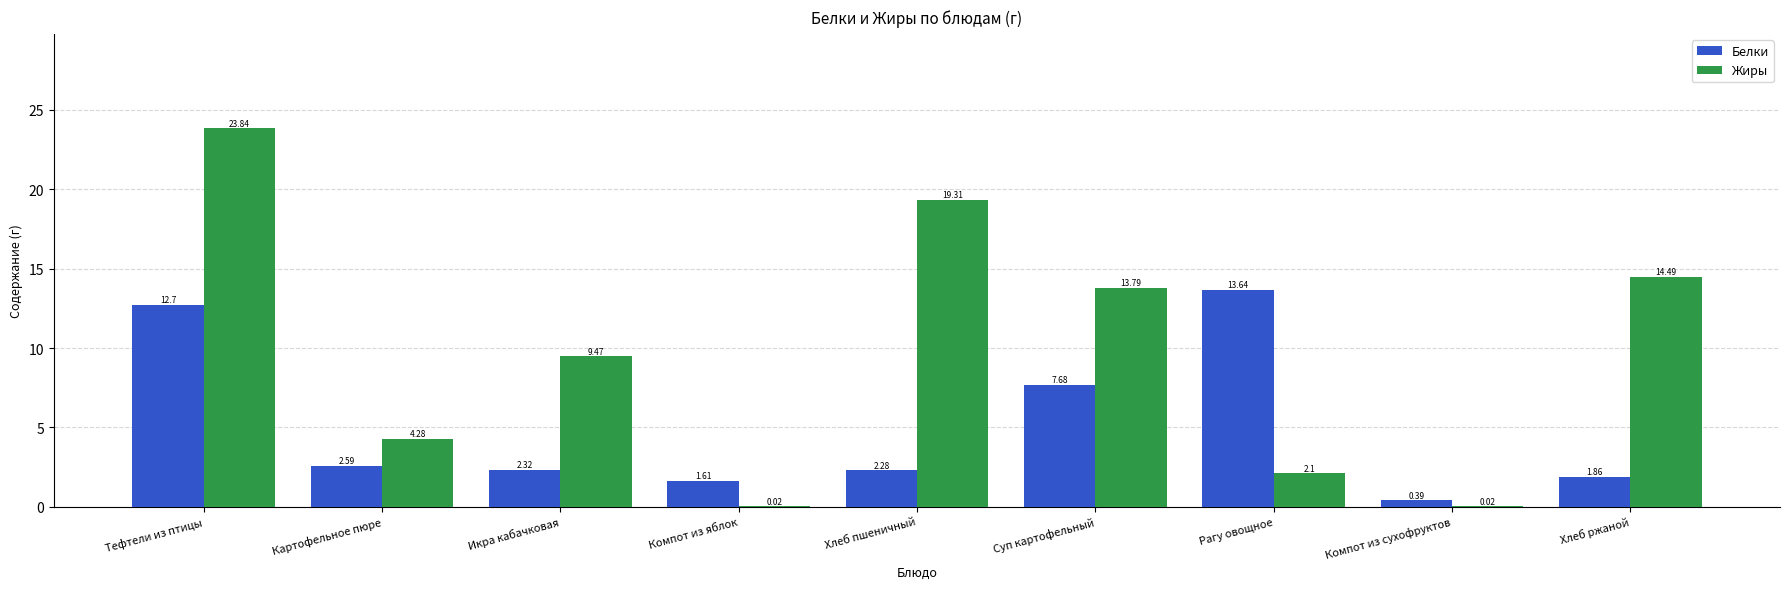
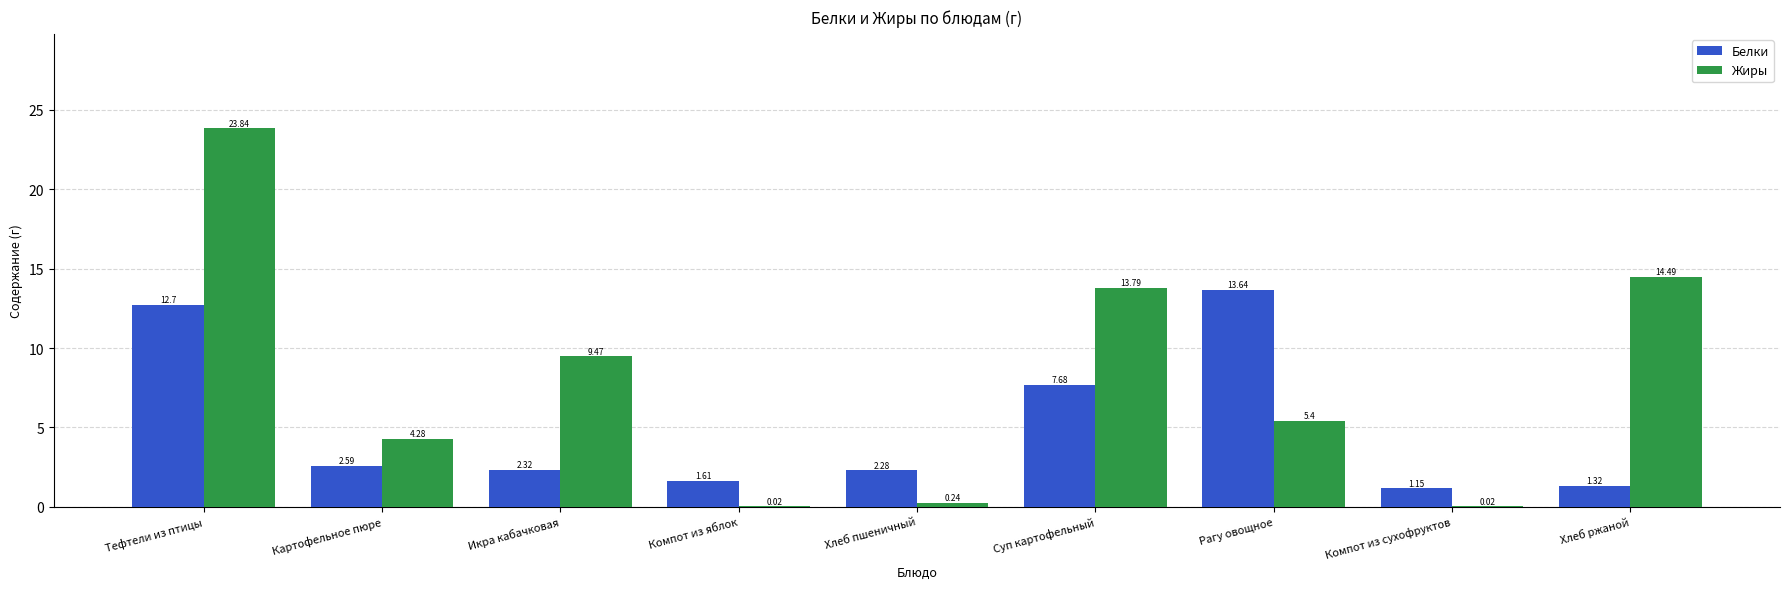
Жиры, Хлеб пшеничный: 19.31 -> 0.24
Жиры, Рагу овощное: 2.1 -> 5.4
Белки, Компот из сухофруктов: 0.39 -> 1.15
Белки, Хлеб ржаной: 1.86 -> 1.32
